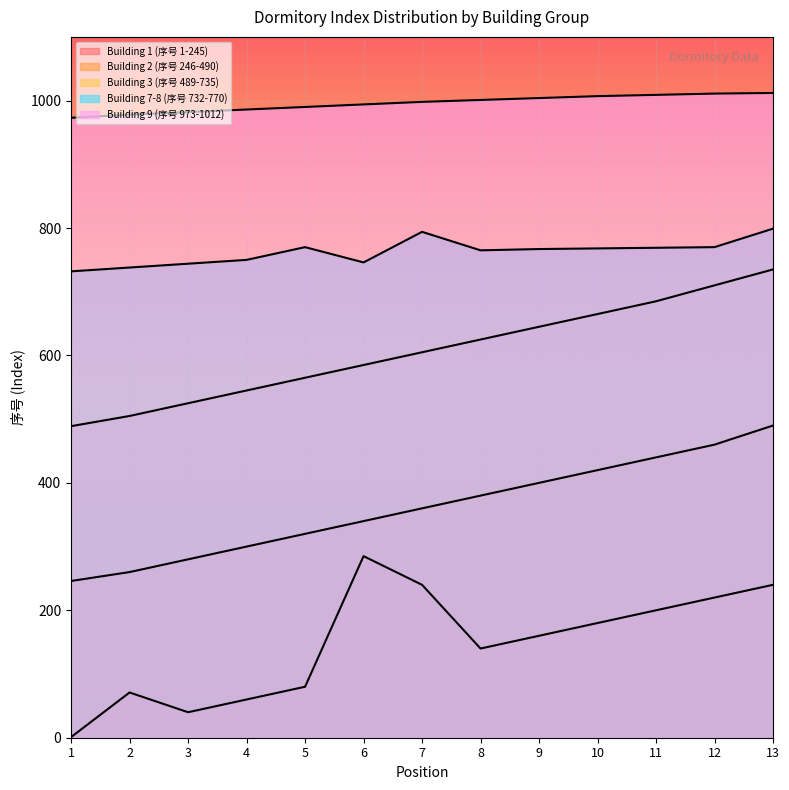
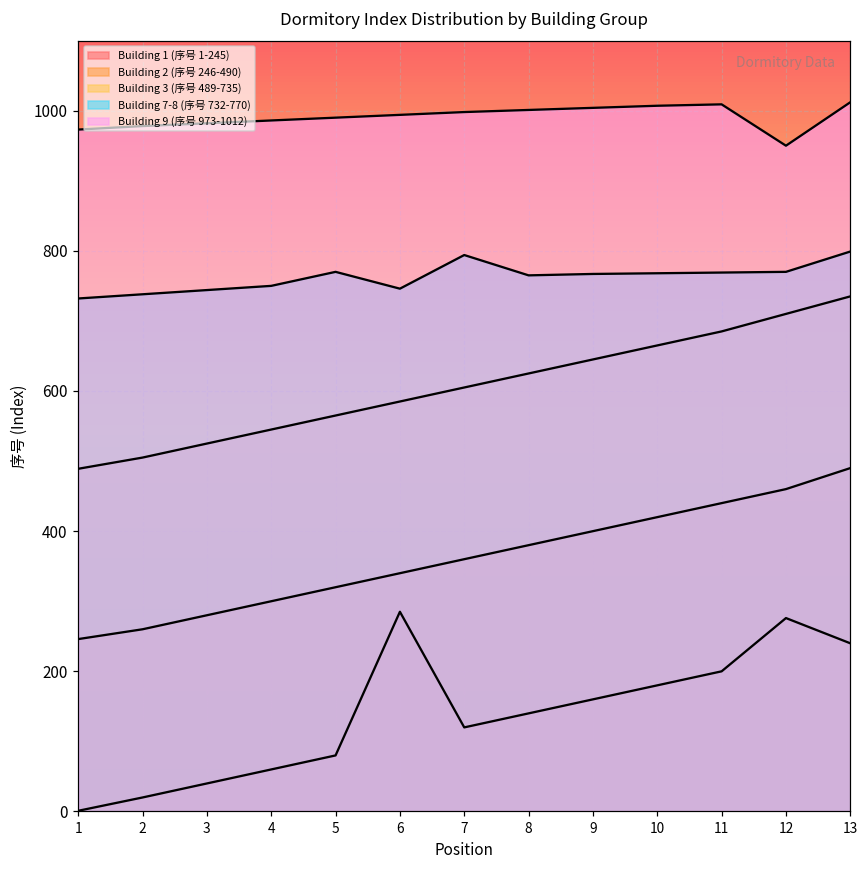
Building 1 (序号 1-245), 2: 70 -> 20
Building 1 (序号 1-245), 7: 240 -> 120
Building 1 (序号 1-245), 12: 220 -> 280
Building 9 (序号 973-1012), 12: 1010 -> 950
